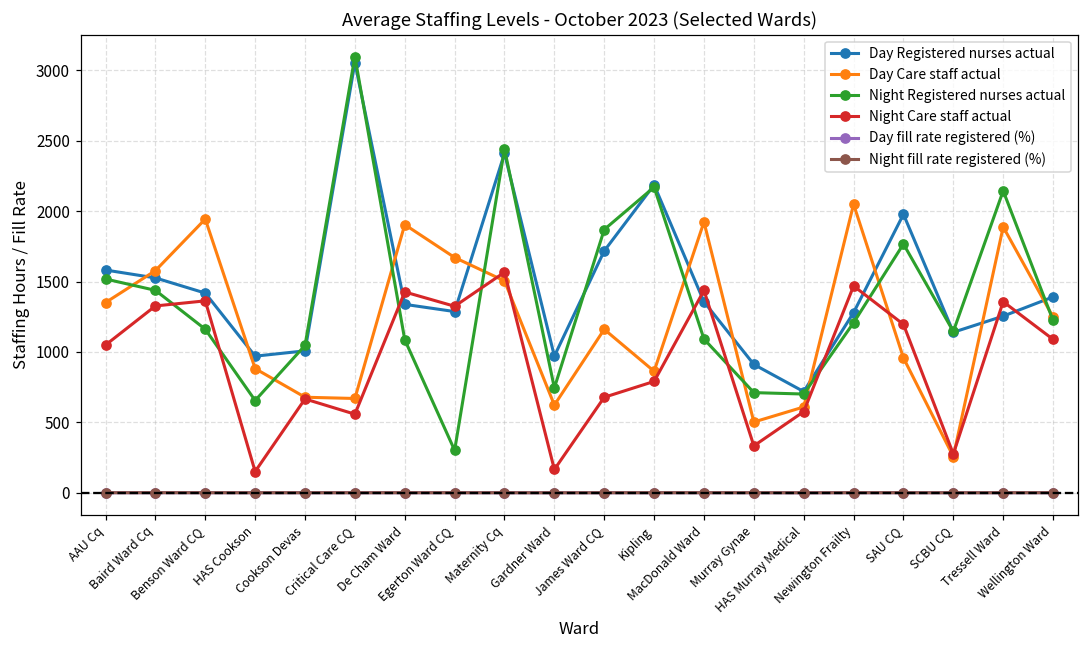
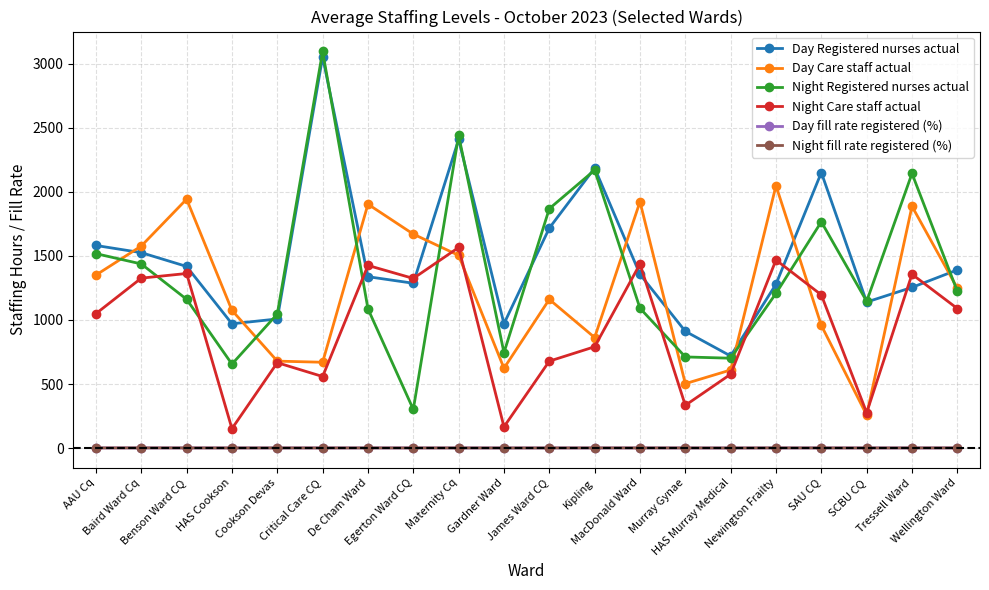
Day Care staff actual, HAS Cookson: 880 -> 1080
Day Registered nurses actual, SAU CQ: 1980 -> 2150
